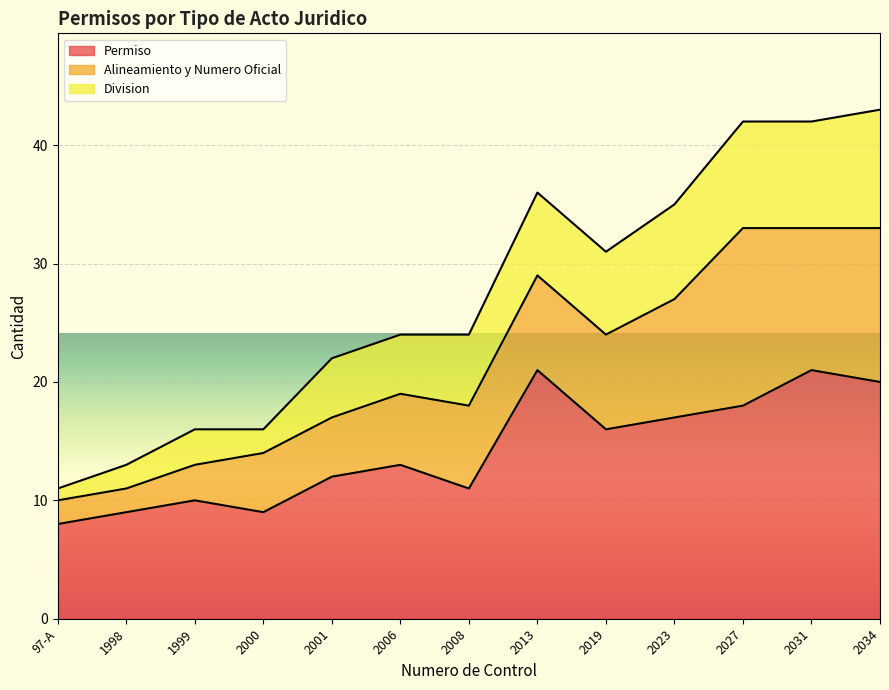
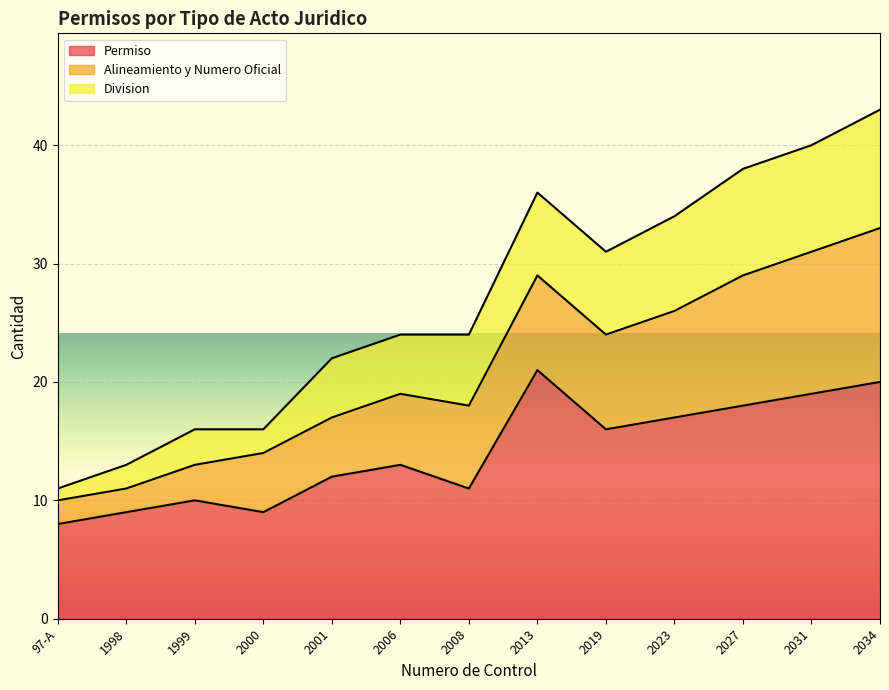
Alineamiento y Numero Oficial, 2023: 10 -> 9
Alineamiento y Numero Oficial, 2027: 15 -> 11
Permiso, 2031: 21 -> 19
